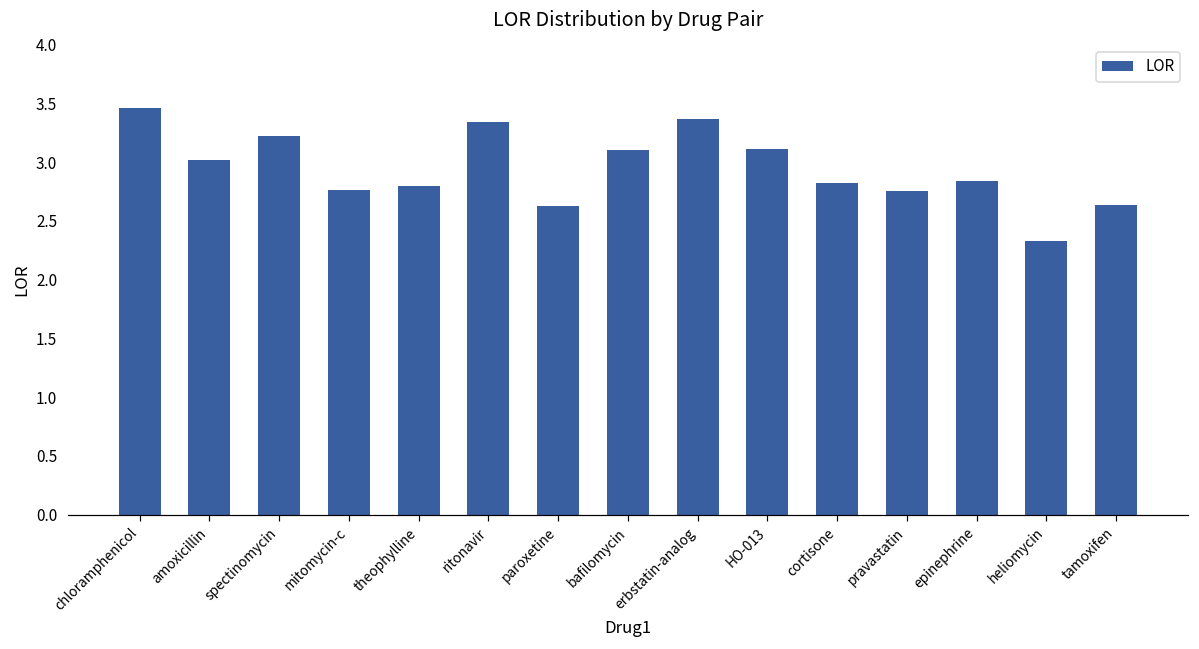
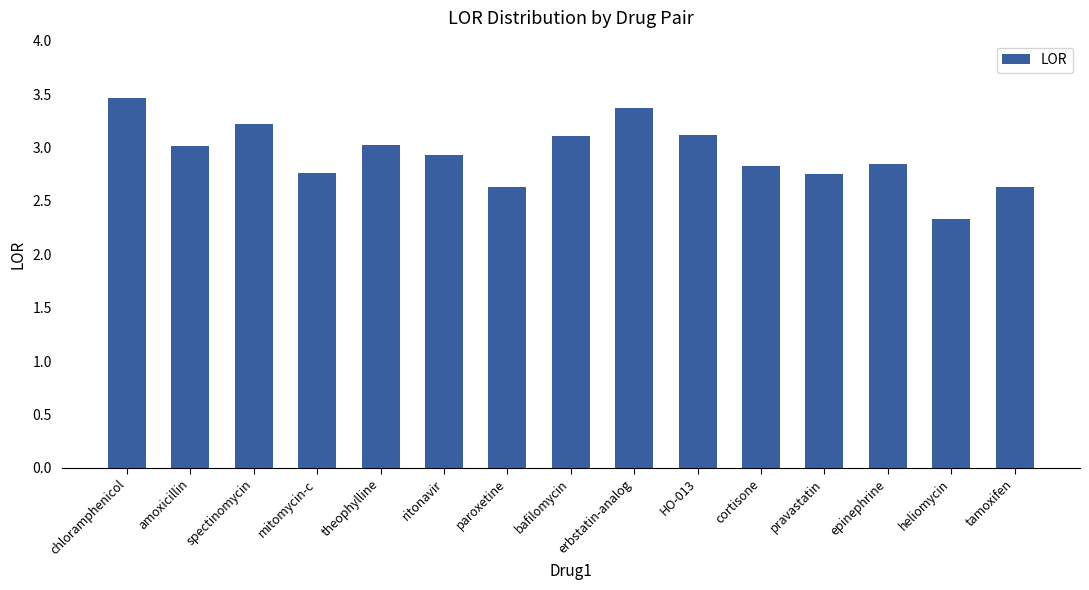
theophylline: 2.80 -> 3.02
ritonavir: 3.34 -> 2.93
